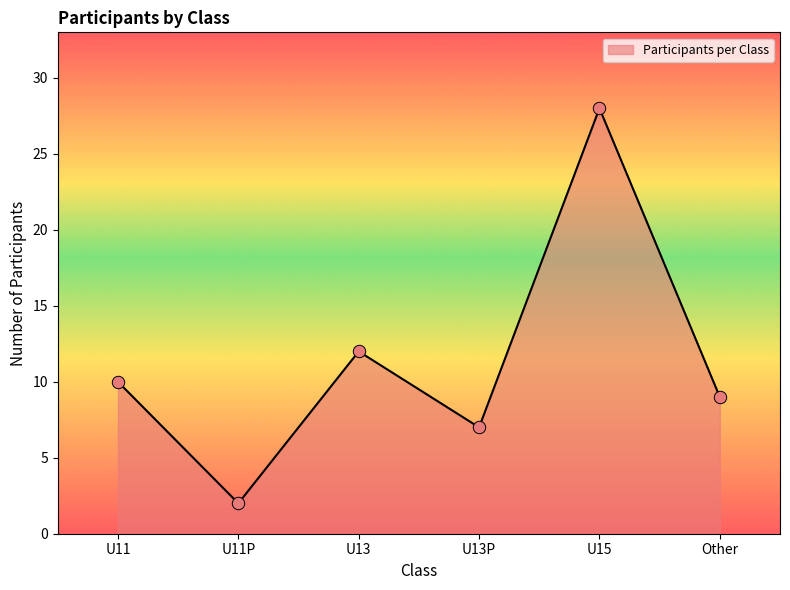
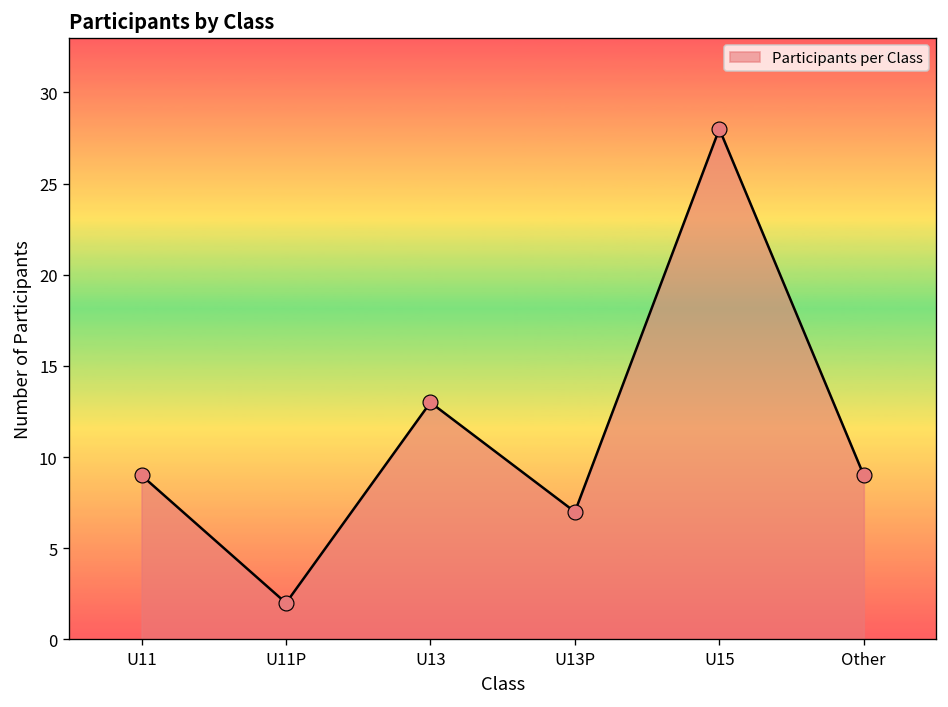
U11: 10 -> 9
U13: 12 -> 13
